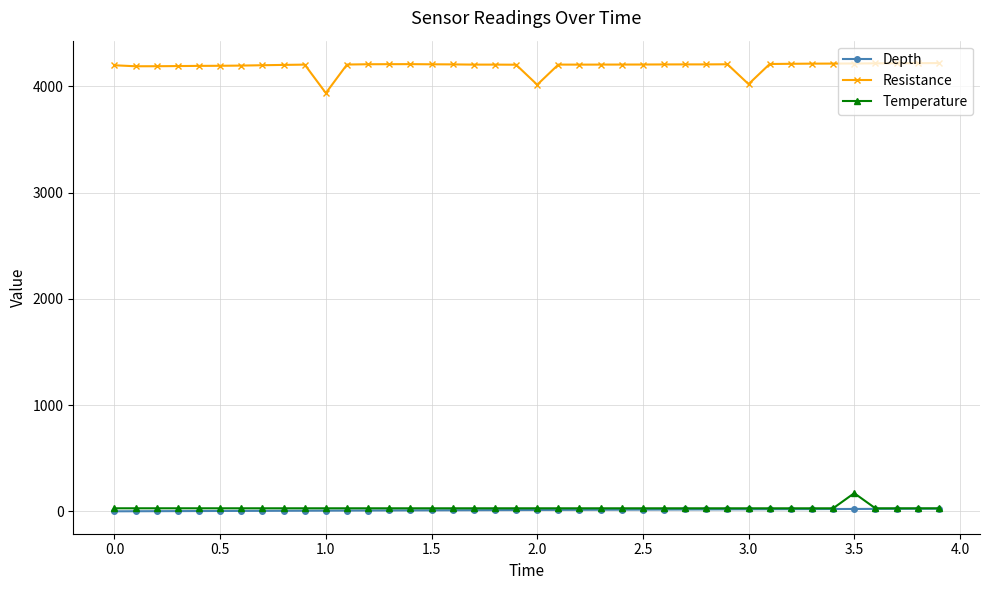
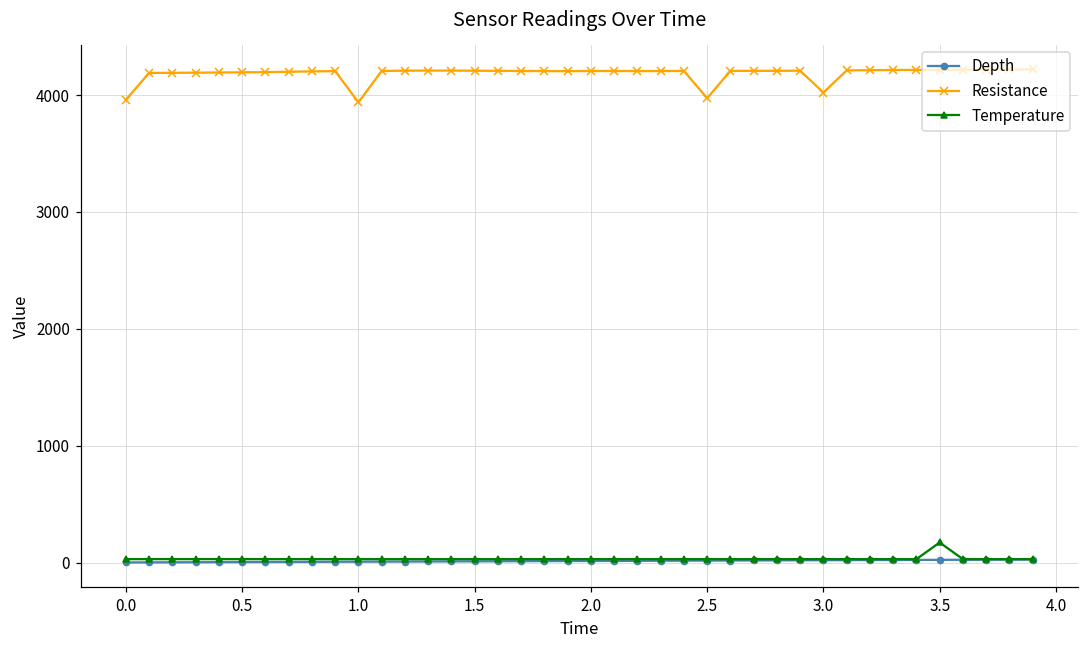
Resistance, 0.0: 4200 -> 3960
Resistance, 2.0: 4020 -> 4210
Resistance, 2.5: 4210 -> 3970
